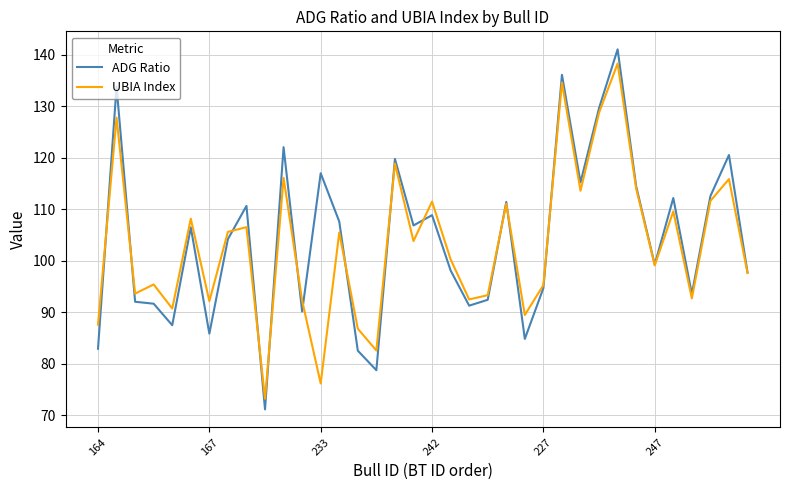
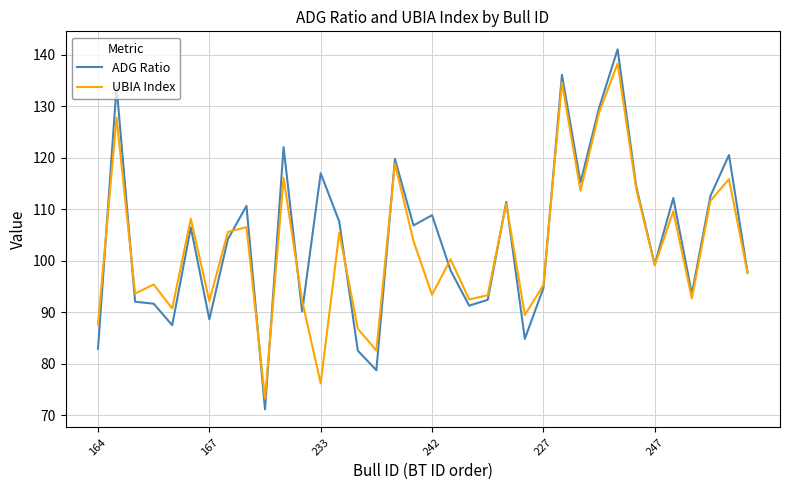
ADG Ratio, 167: 86 -> 89
UBIA Index, 242: 112 -> 93
